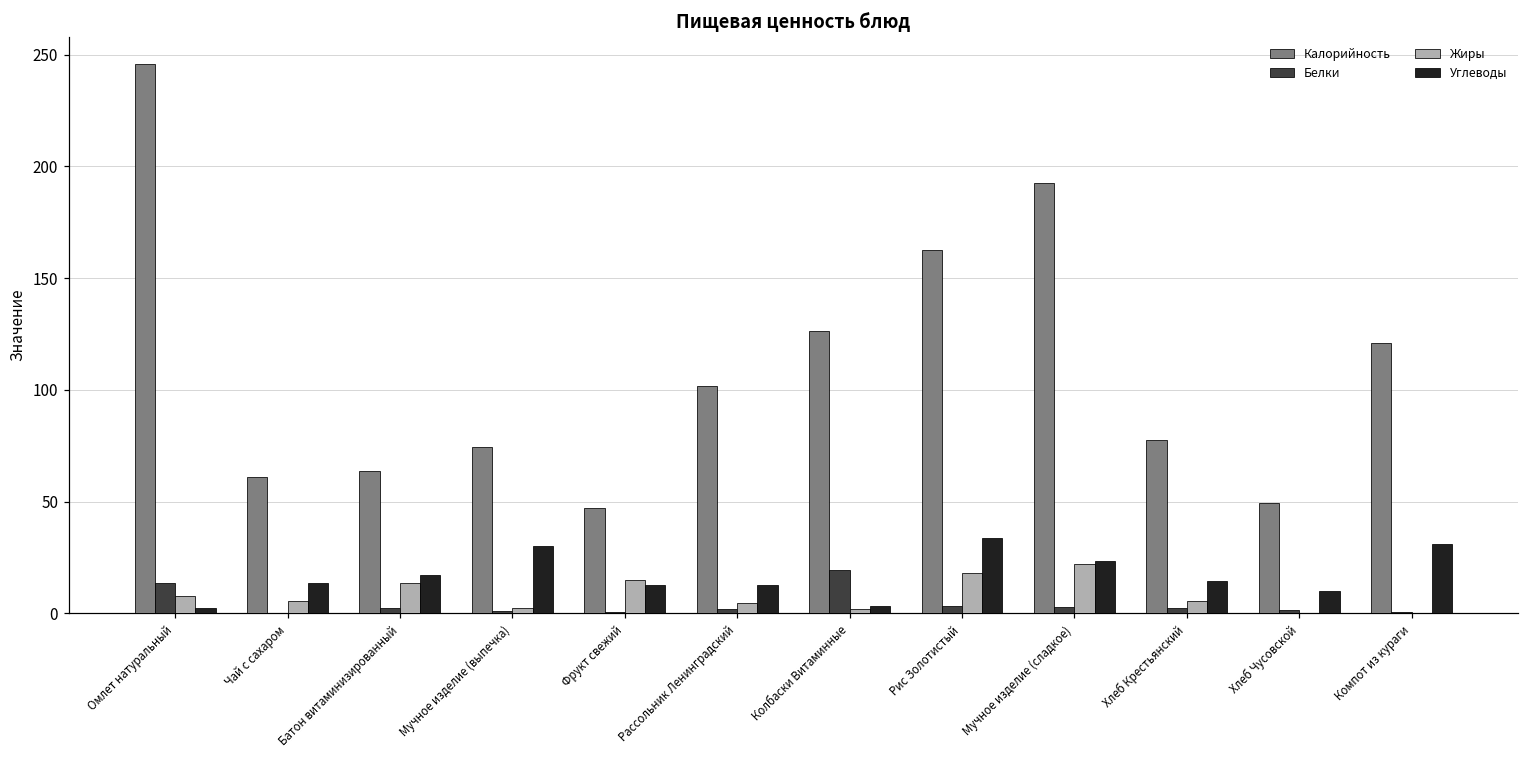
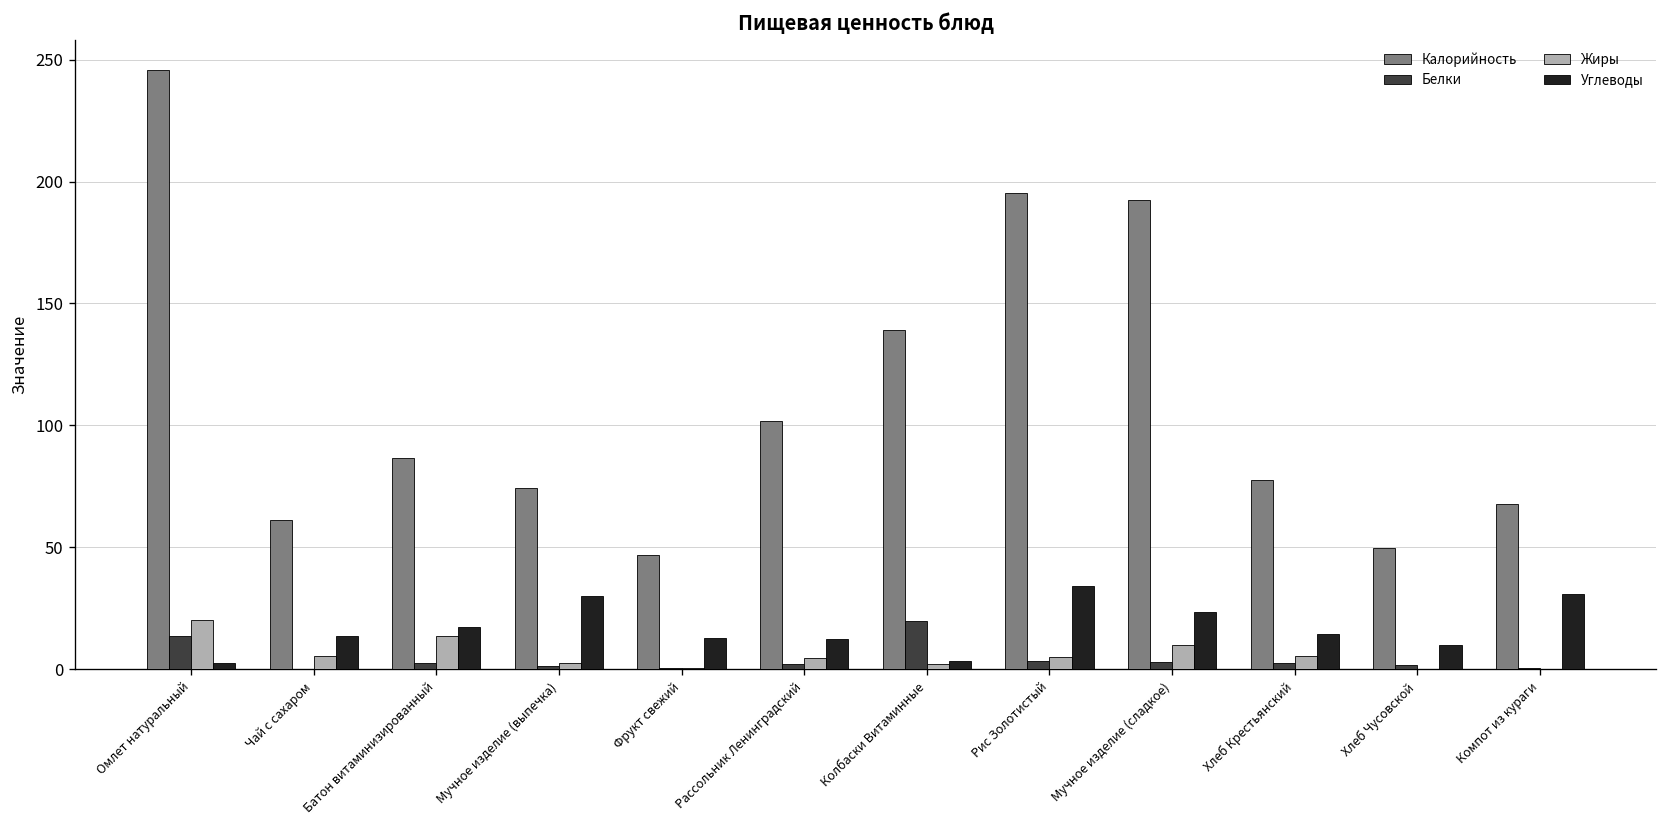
Жиры, Омлет натуральный: 8 -> 20
Калорийность, Батон витаминизированный: 64 -> 86
Жиры, Фрукт свежий: 15 -> 1
Калорийность, Колбаски Витаминные: 126 -> 139
Калорийность, Рис Золотистый: 163 -> 196
Жиры, Рис Золотистый: 18 -> 5
Жиры, Мучное изделие (сладкое): 22 -> 10
Калорийность, Компот из кураги: 121 -> 68
